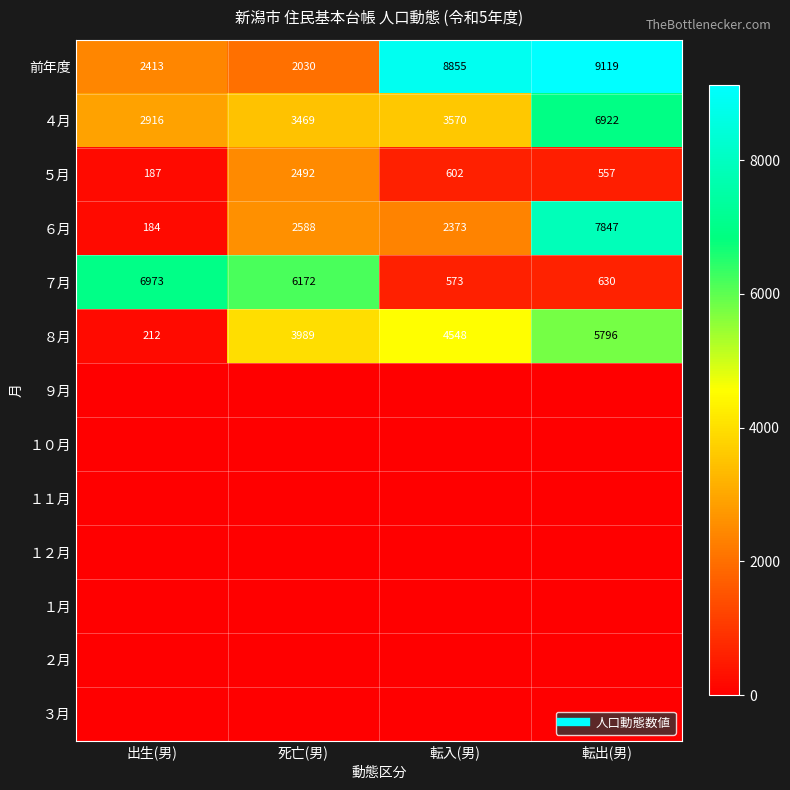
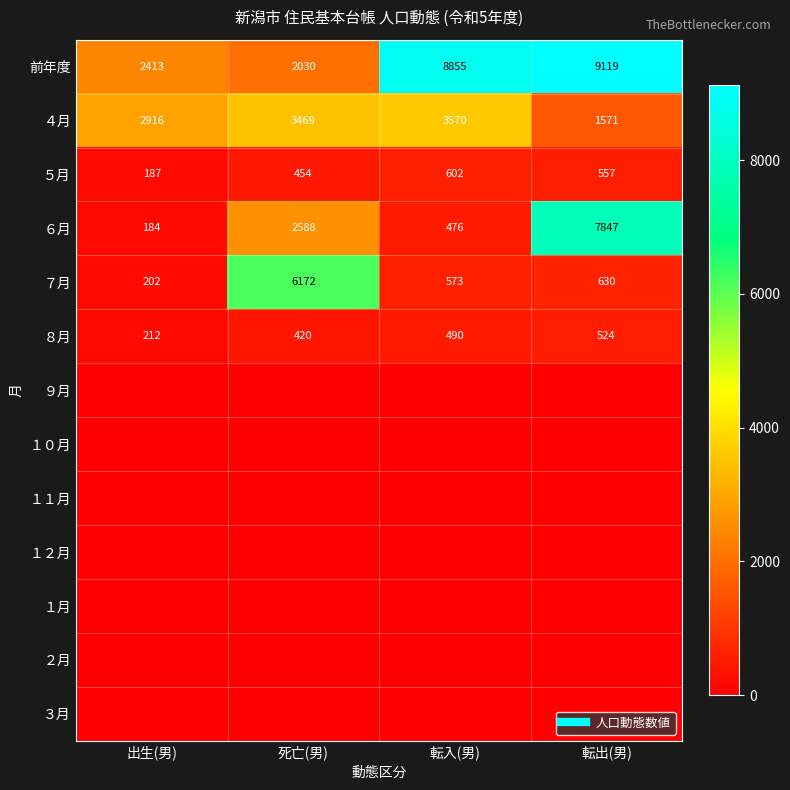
４月, 転出(男): 6922 -> 1571
５月, 死亡(男): 2492 -> 454
６月, 転入(男): 2373 -> 476
７月, 出生(男): 6973 -> 202
８月, 死亡(男): 3989 -> 420
８月, 転入(男): 4548 -> 490
８月, 転出(男): 5796 -> 524
